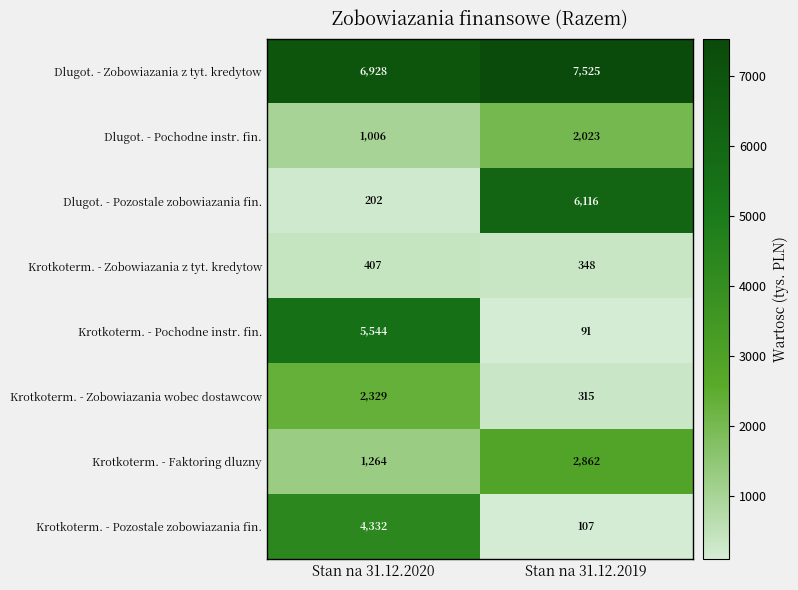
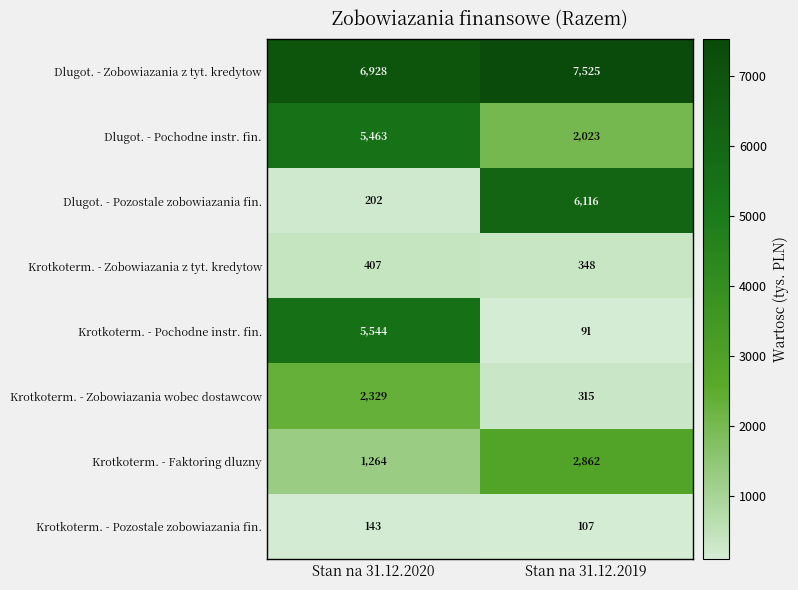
Dlugot. - Pochodne instr. fin., Stan na 31.12.2020: 1,006 -> 5,463
Krotkoterm. - Pozostale zobowiazania fin., Stan na 31.12.2020: 4,332 -> 143
